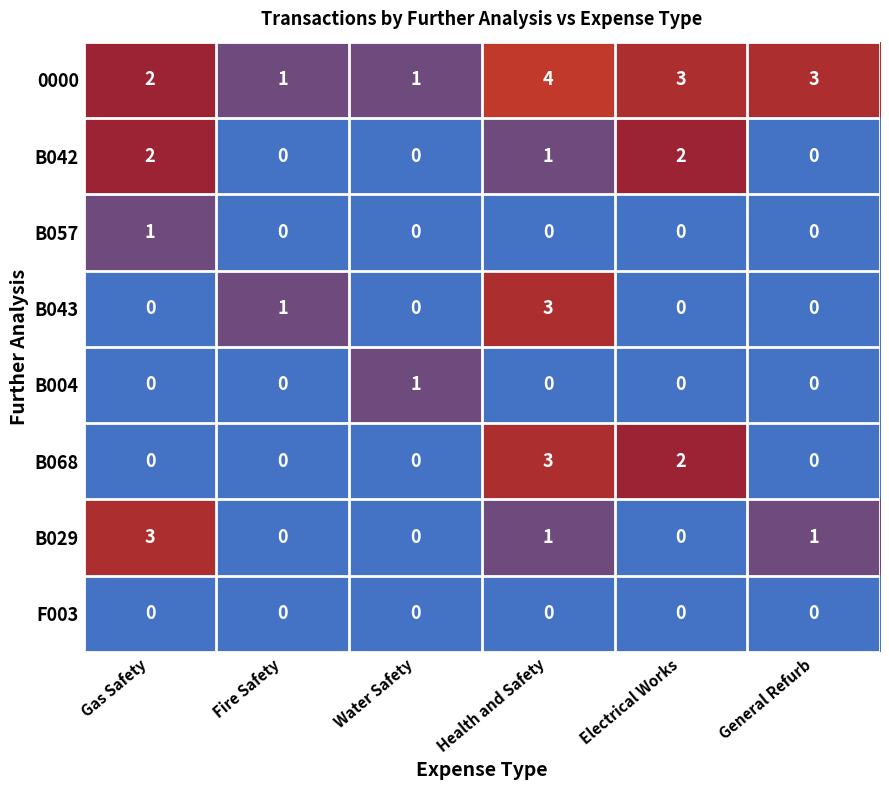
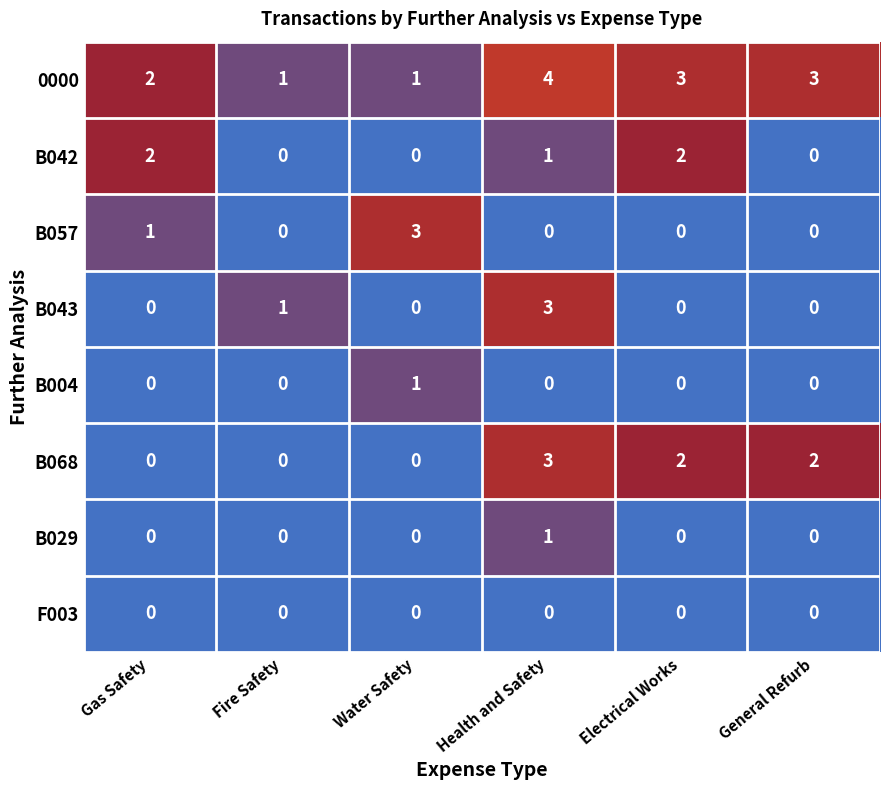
B057, Water Safety: 0 -> 3
B068, General Refurb: 0 -> 2
B029, Gas Safety: 3 -> 0
B029, General Refurb: 1 -> 0
